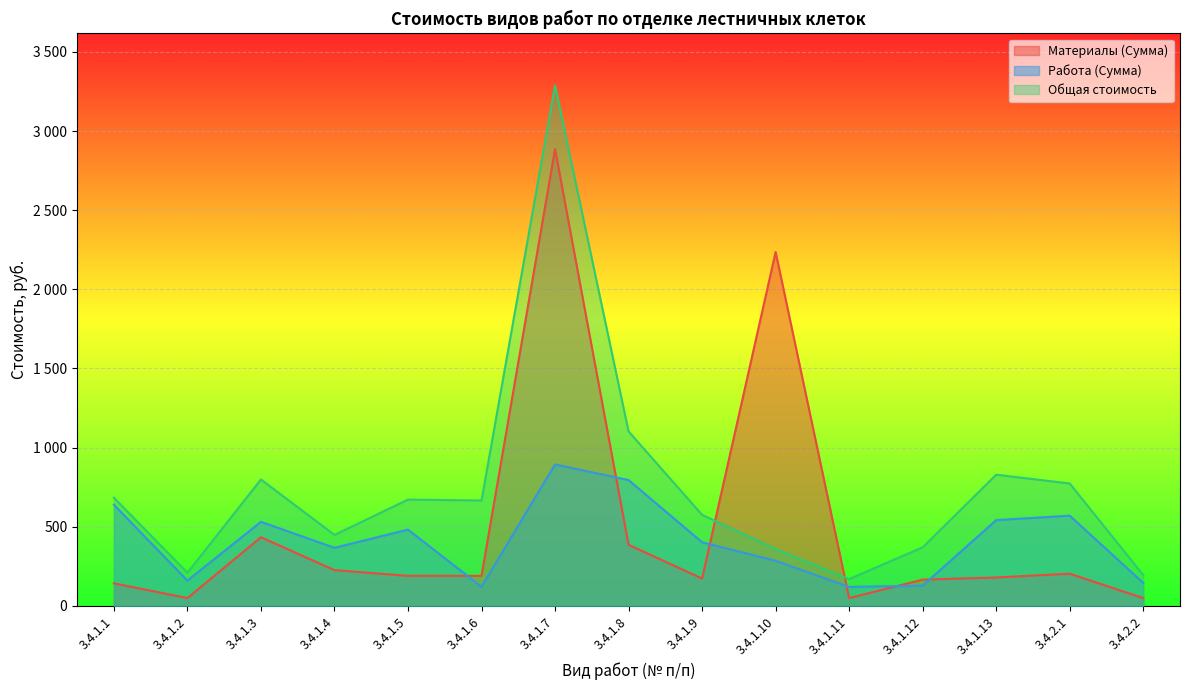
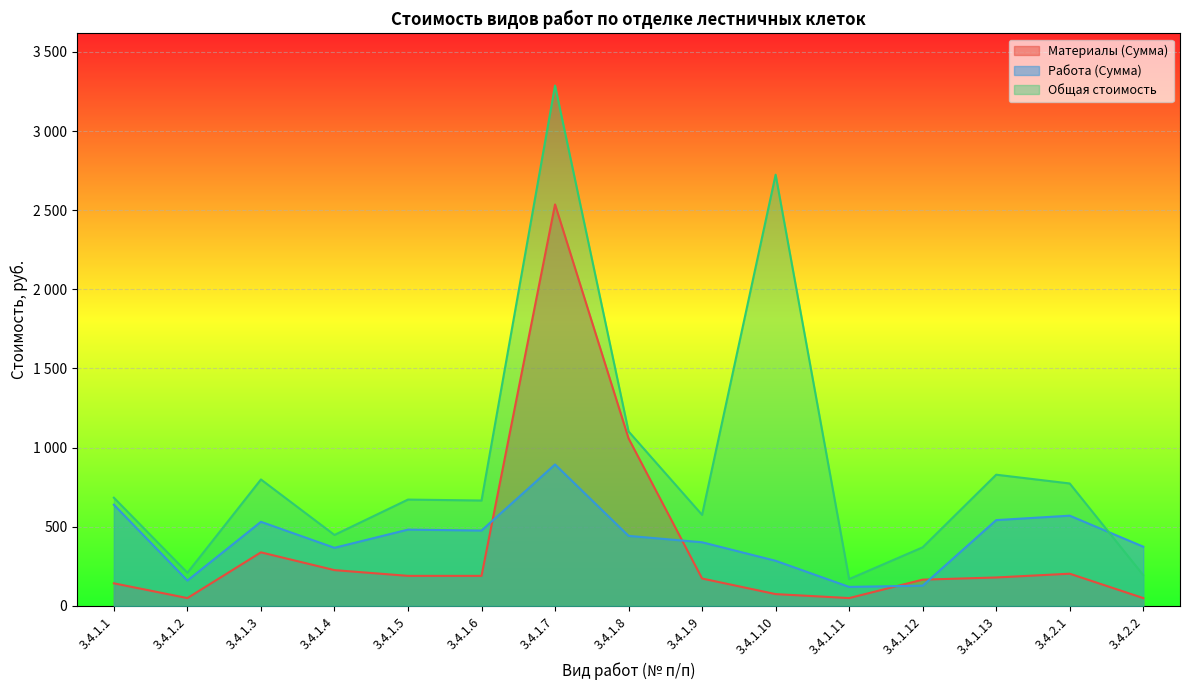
Материалы (Сумма), 3.4.1.3: 430 -> 340
Работа (Сумма), 3.4.1.6: 120 -> 480
Материалы (Сумма), 3.4.1.7: 2890 -> 2540
Материалы (Сумма), 3.4.1.8: 390 -> 1060
Работа (Сумма), 3.4.1.8: 800 -> 440
Материалы (Сумма), 3.4.1.10: 2240 -> 70
Общая стоимость, 3.4.1.10: 360 -> 2720
Работа (Сумма), 3.4.2.2: 150 -> 370
